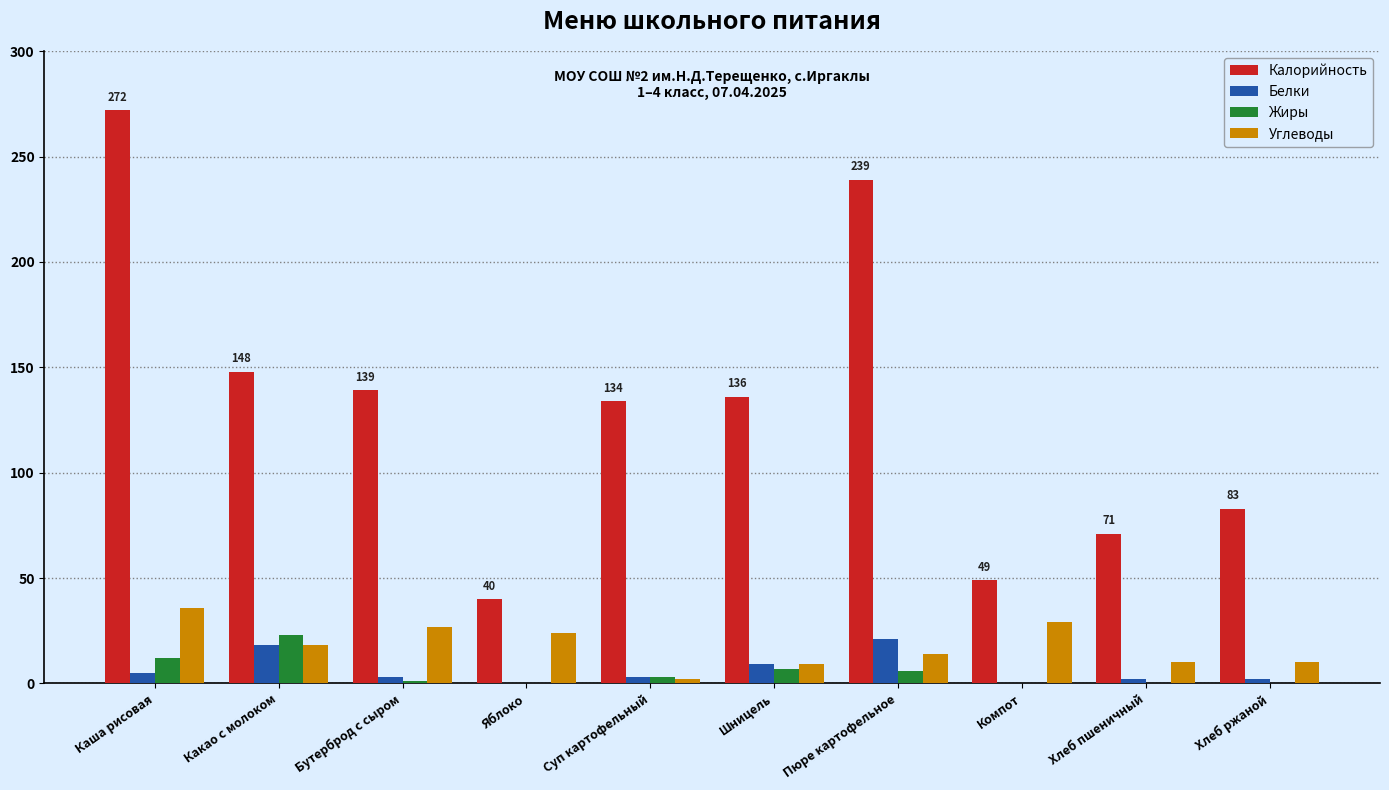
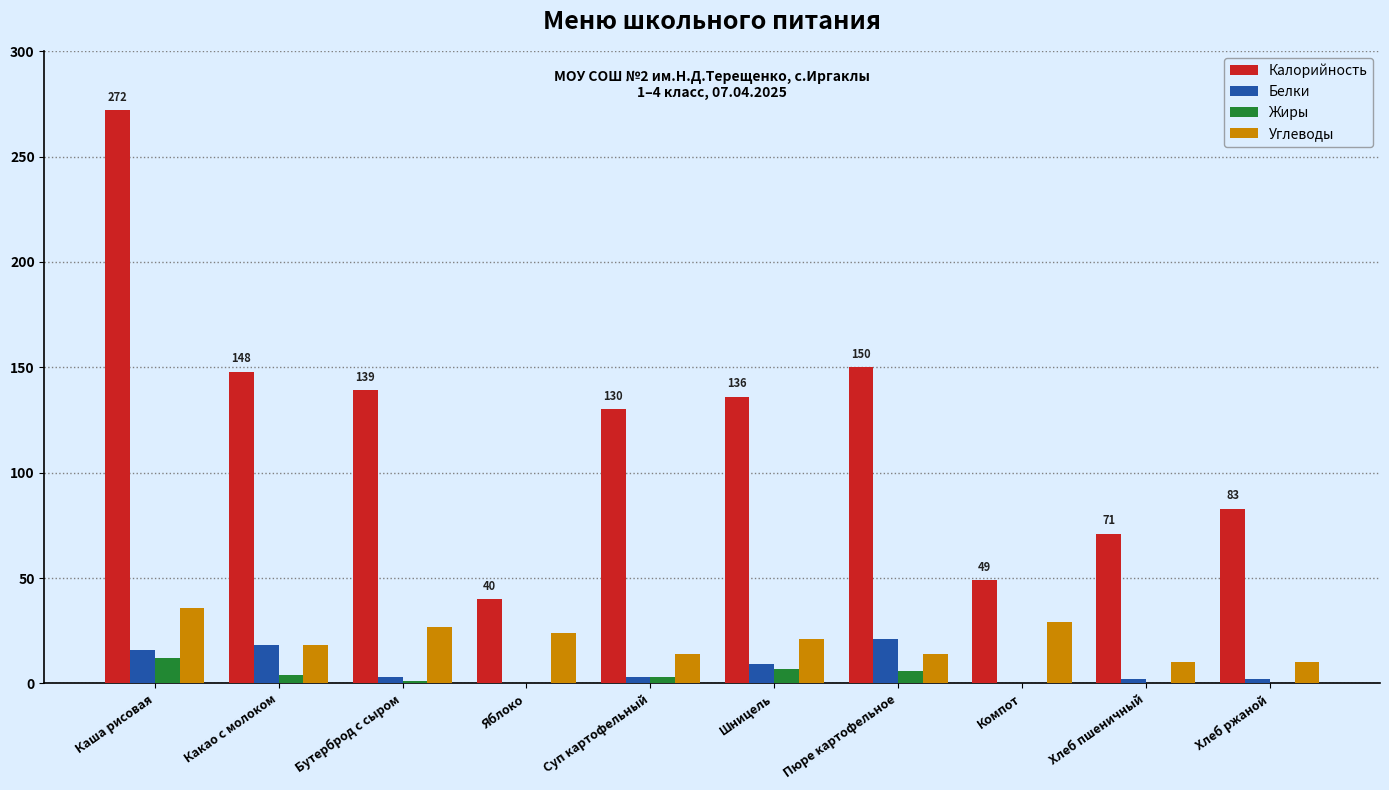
Белки, Каша рисовая: 5 -> 16
Жиры, Какао с молоком: 23 -> 4
Калорийность, Суп картофельный: 134 -> 130
Углеводы, Суп картофельный: 2 -> 14
Углеводы, Шницель: 9 -> 21
Калорийность, Пюре картофельное: 239 -> 150
